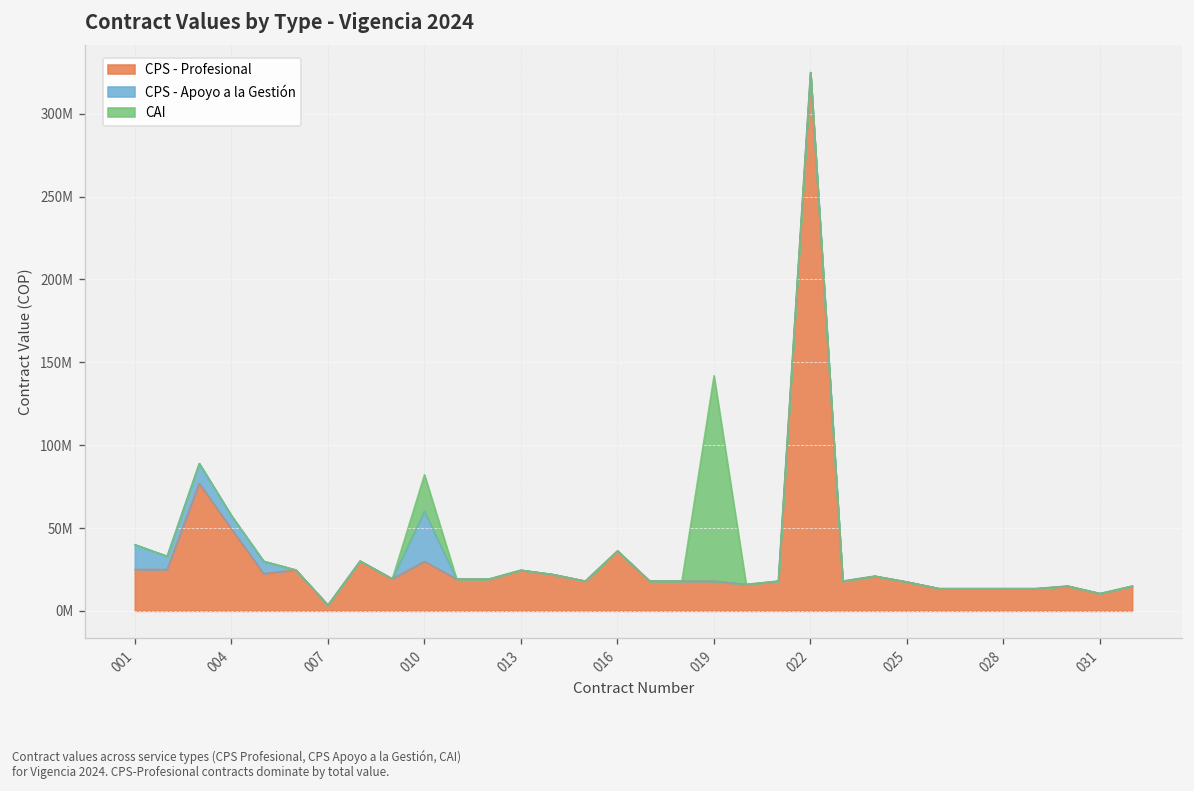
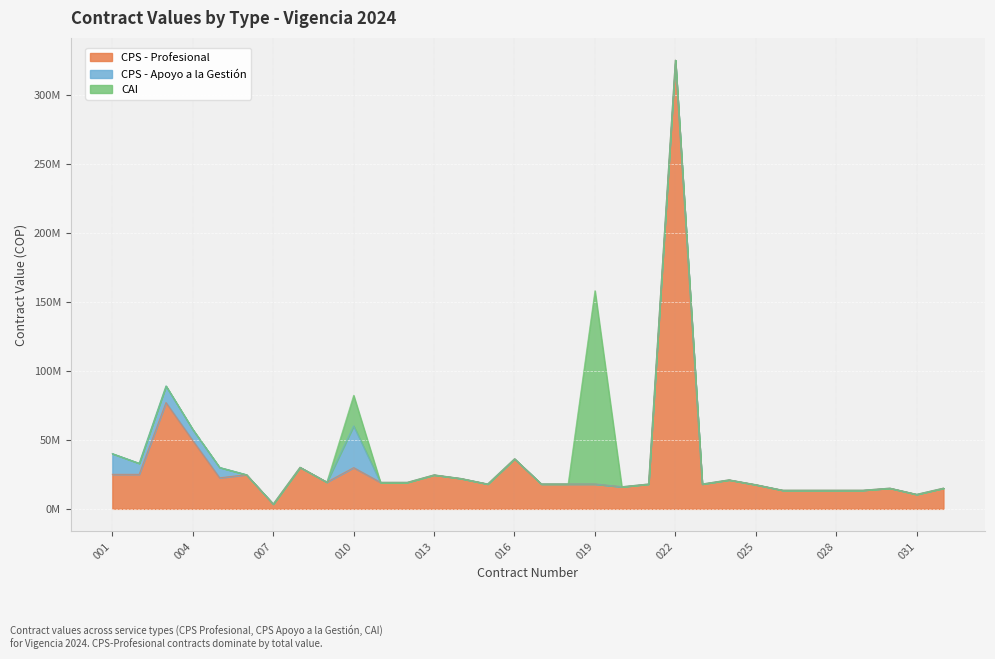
CAI, 019: 124000000 -> 140000000
